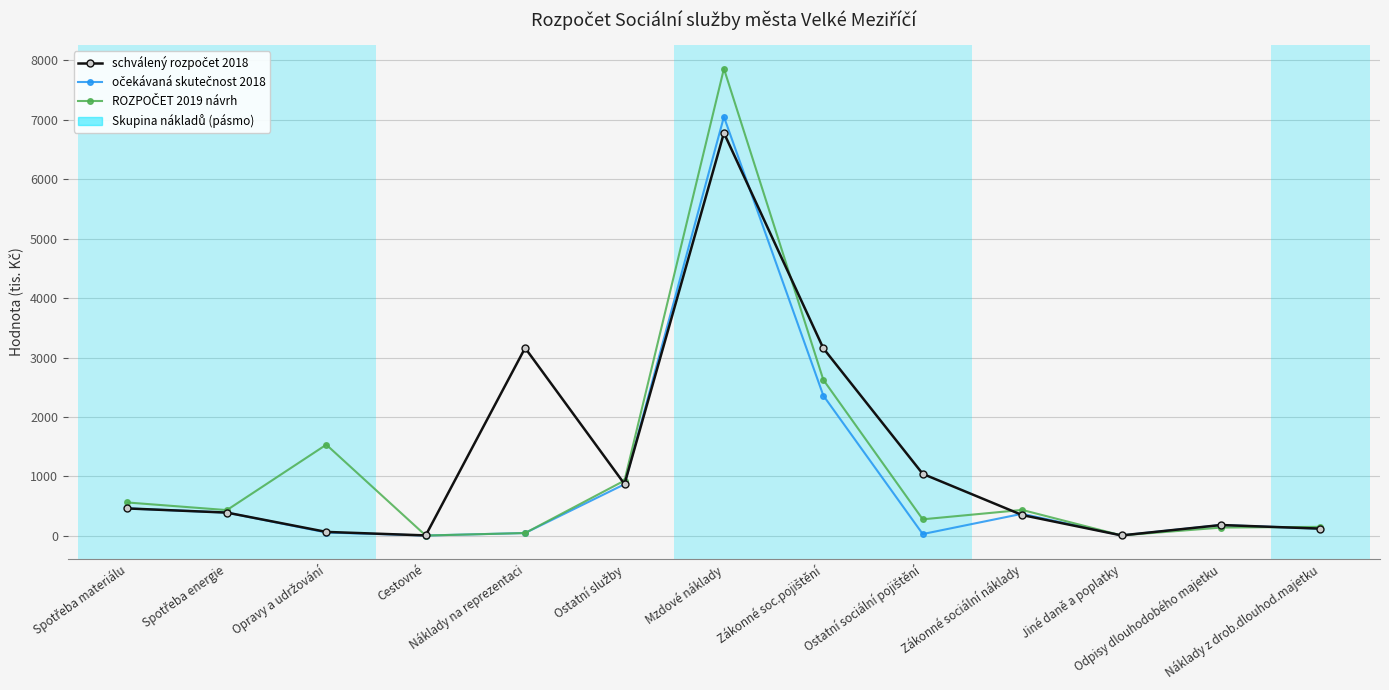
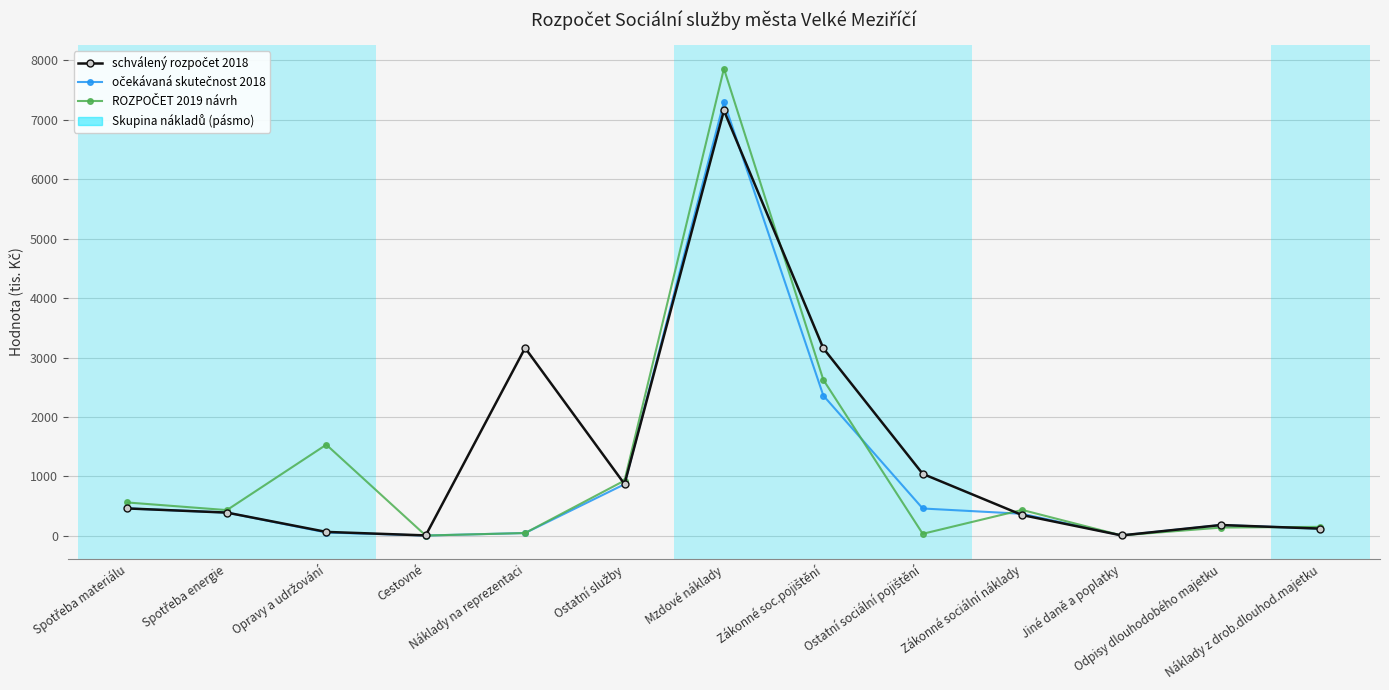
schválený rozpočet 2018, Mzdové náklady: 6800 -> 7200
očekávaná skutečnost 2018, Mzdové náklady: 7100 -> 7300
očekávaná skutečnost 2018, Ostatní sociální pojištění: 0 -> 500
ROZPOČET 2019 návrh, Ostatní sociální pojištění: 300 -> 0
